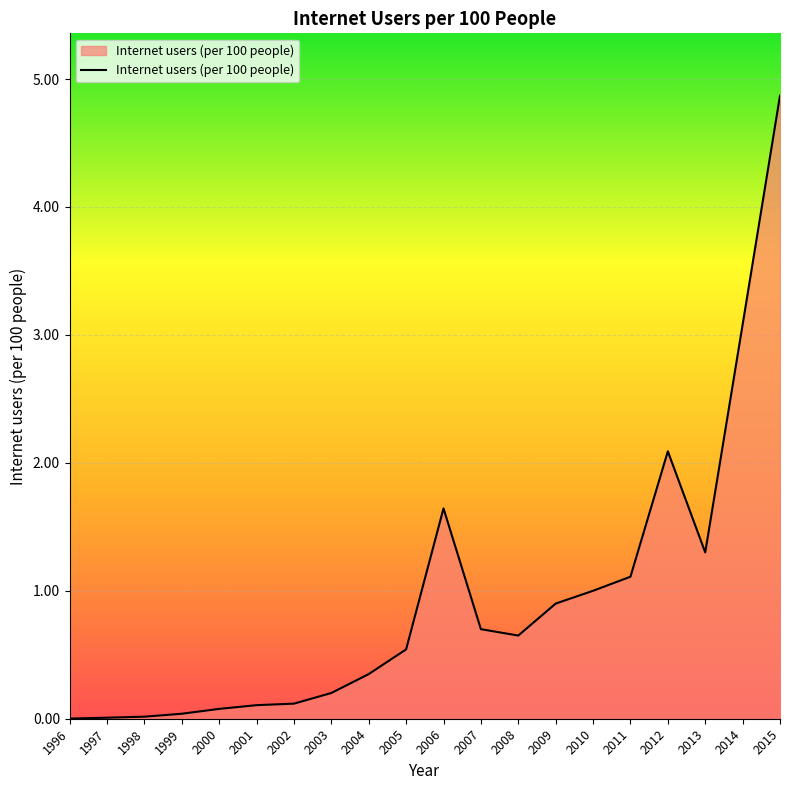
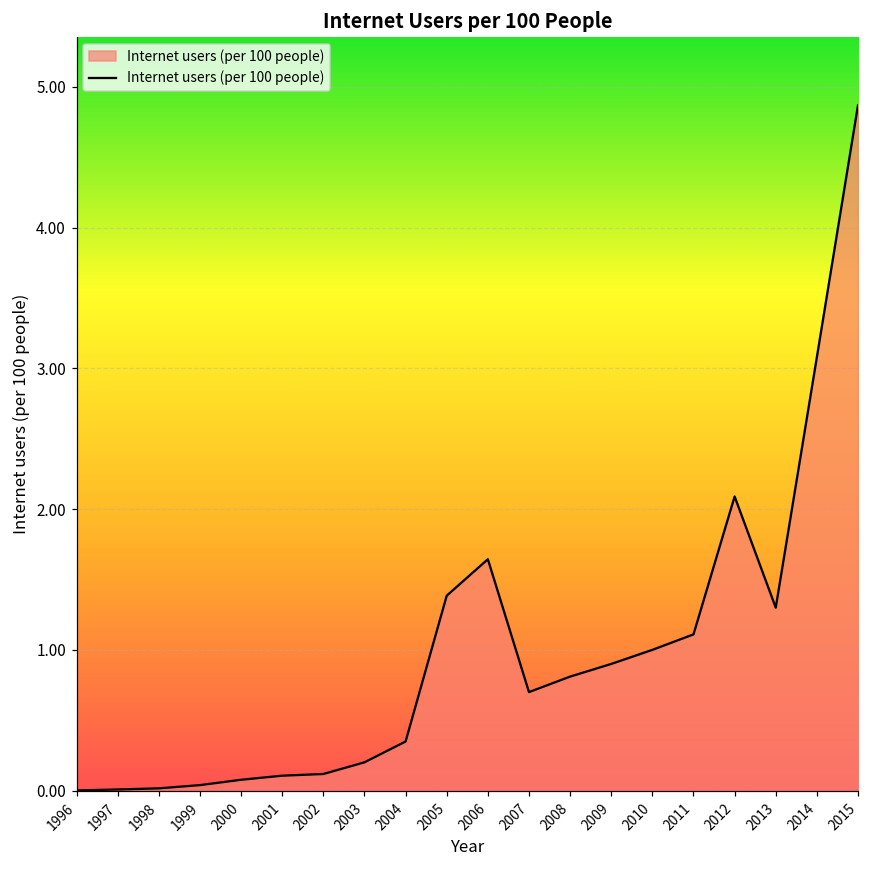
2005: 0.54 -> 1.39
2008: 0.65 -> 0.81
